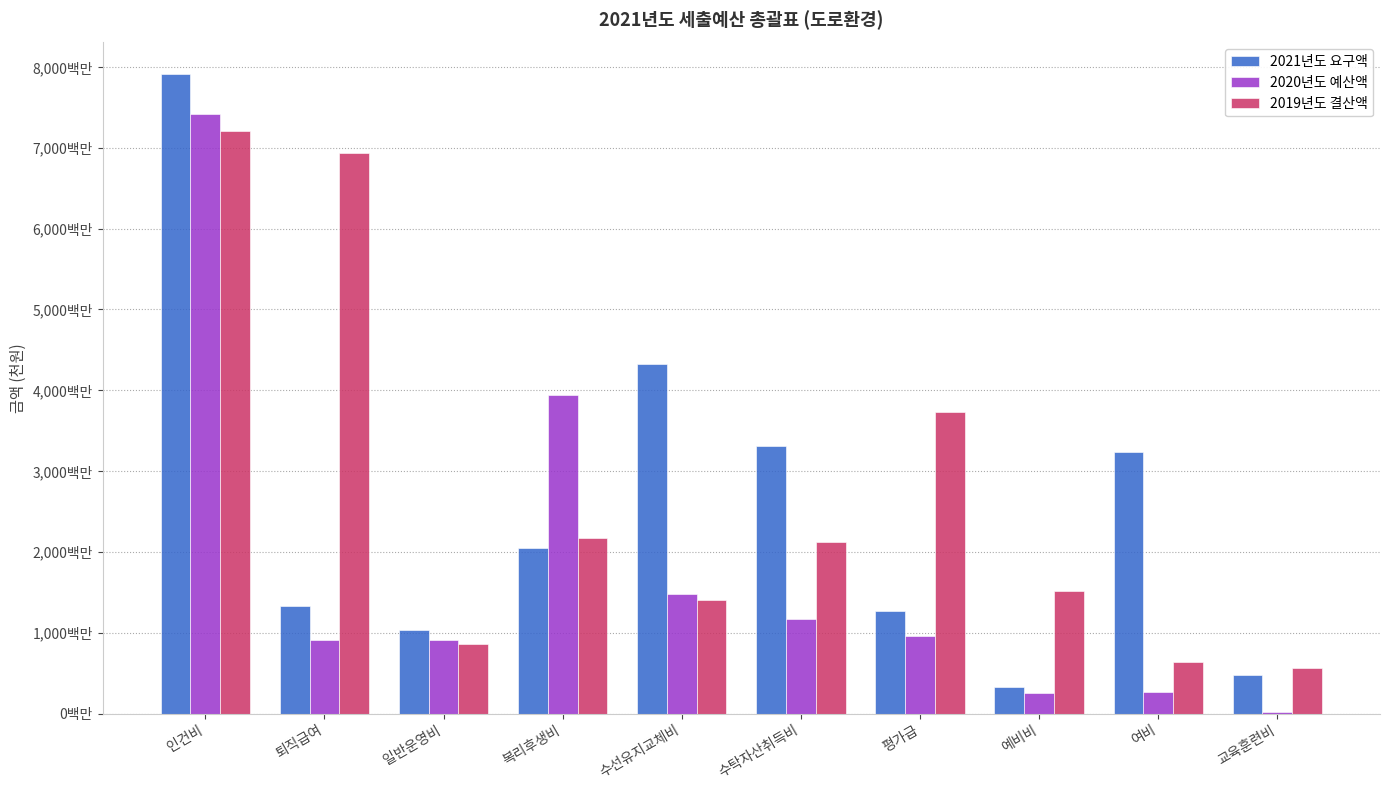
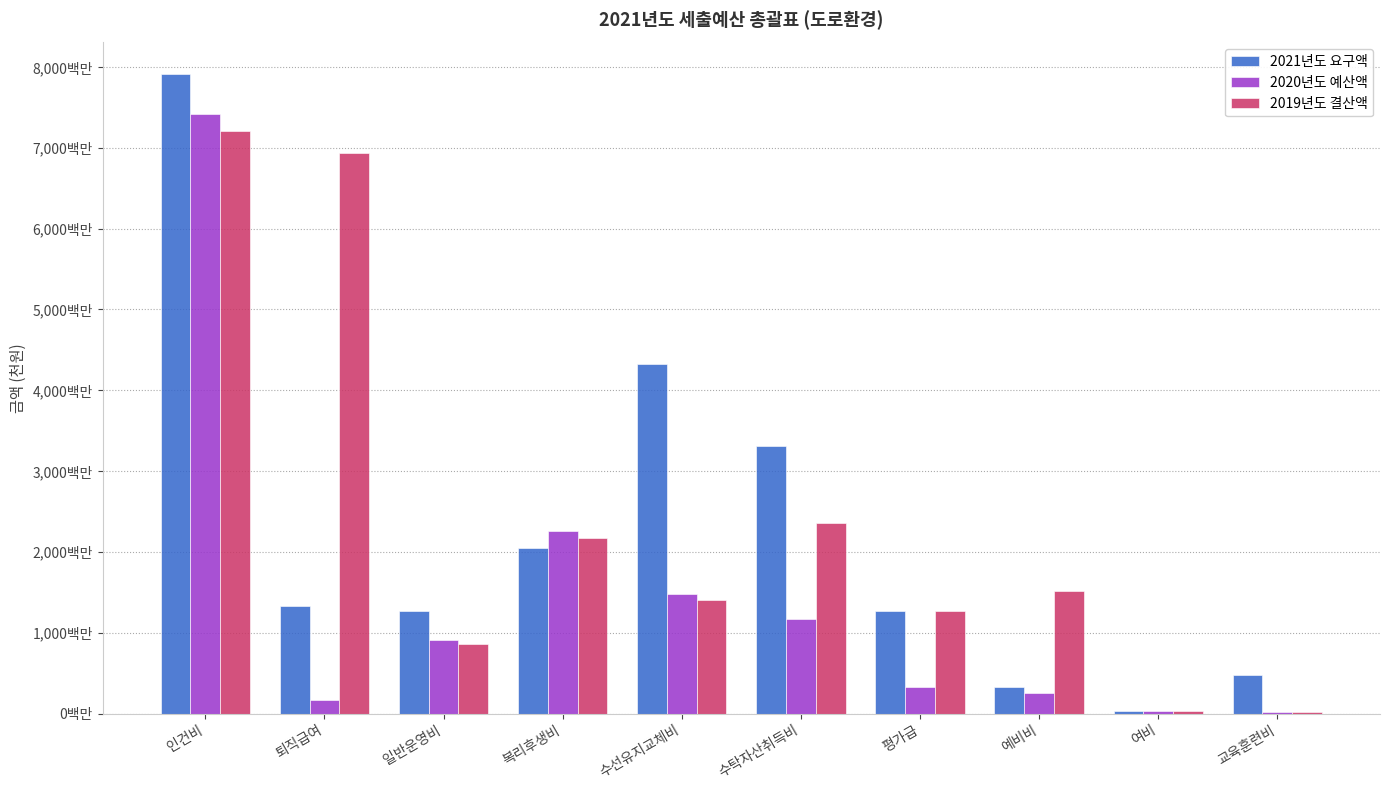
2020년도 예산액, 퇴직급여: 900백만 -> 200백만
2021년도 요구액, 일반운영비: 1,000백만 -> 1,300백만
2020년도 예산액, 복리후생비: 3,900백만 -> 2,300백만
2019년도 결산액, 수탁자산취득비: 2,100백만 -> 2,400백만
2020년도 예산액, 평가급: 1,000백만 -> 300백만
2019년도 결산액, 평가급: 3,700백만 -> 1,300백만
2021년도 요구액, 여비: 3,200백만 -> 0백만
2020년도 예산액, 여비: 300백만 -> 0백만
2019년도 결산액, 여비: 600백만 -> 0백만
2019년도 결산액, 교육훈련비: 600백만 -> 0백만
